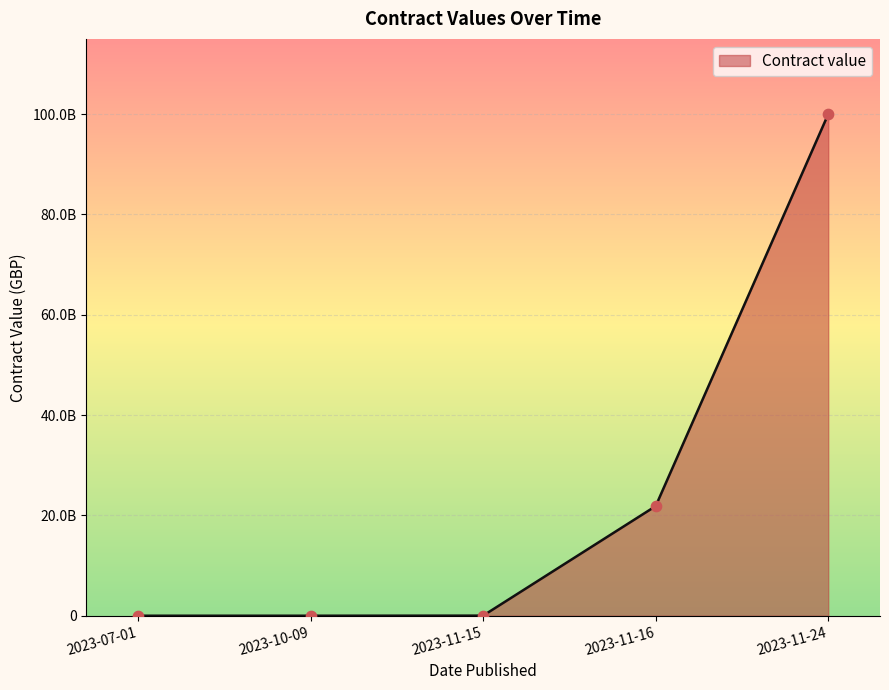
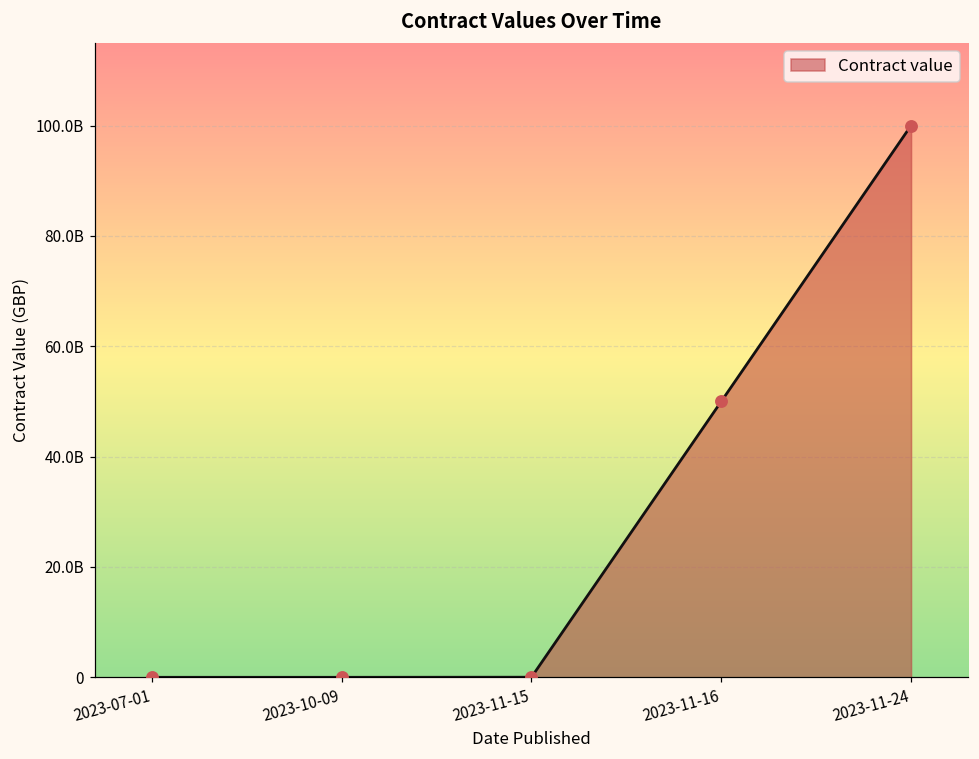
2023-11-16: 22000000000 -> 50000000000
